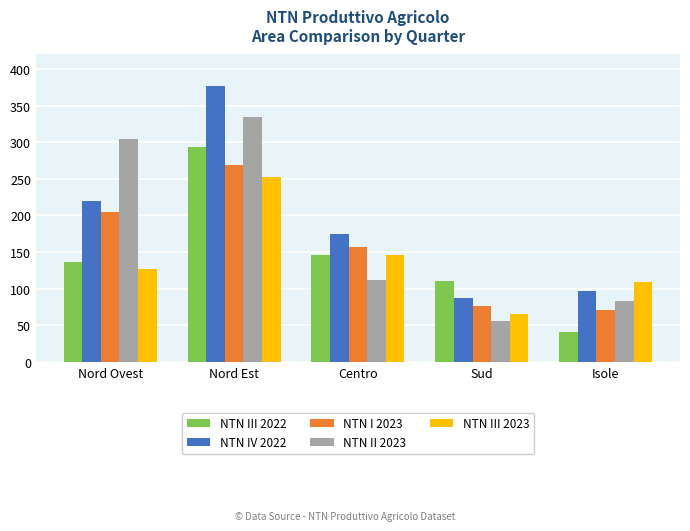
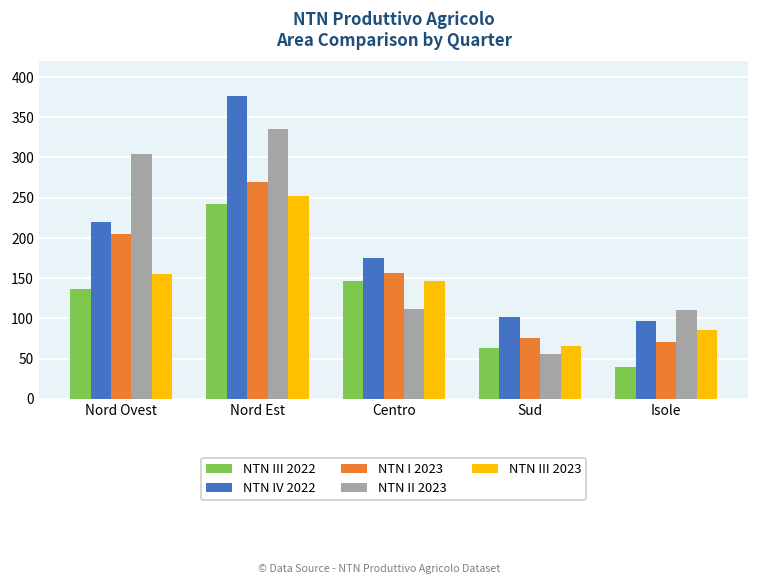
NTN III 2023, Nord Ovest: 130 -> 150
NTN III 2022, Nord Est: 290 -> 240
NTN III 2022, Sud: 110 -> 60
NTN IV 2022, Sud: 90 -> 100
NTN II 2023, Isole: 80 -> 110
NTN III 2023, Isole: 110 -> 90
